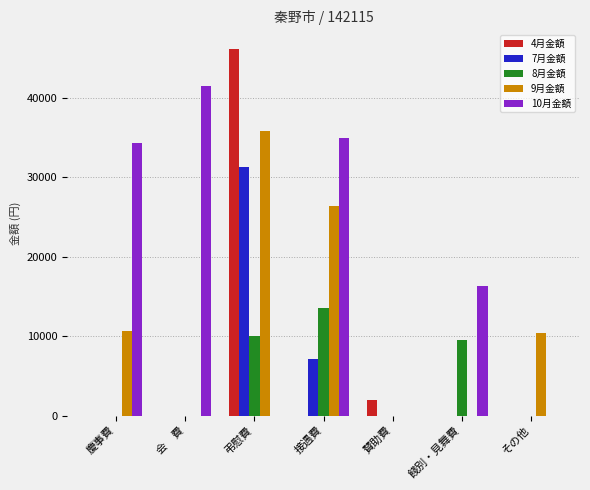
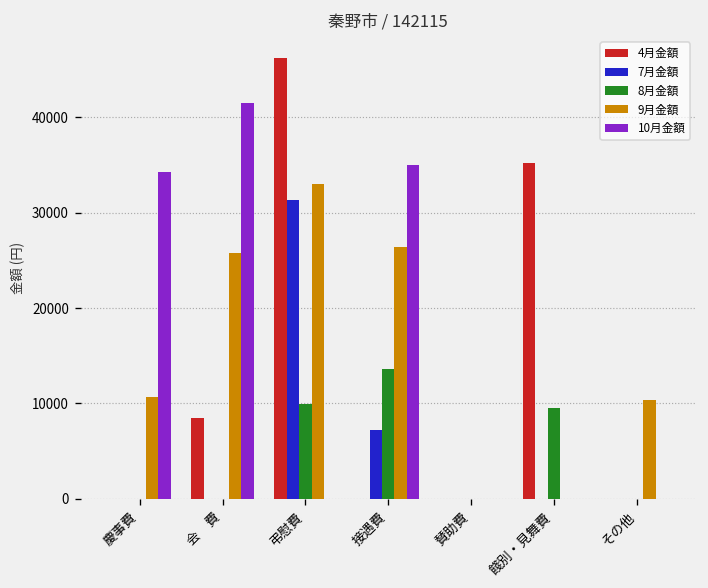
4月金額, 会 費: 0 -> 8000
9月金額, 会 費: 0 -> 26000
9月金額, 弔慰費: 36000 -> 33000
4月金額, 賛助費: 2000 -> 0
4月金額, 餞別・見舞費: 0 -> 35000
10月金額, 餞別・見舞費: 16000 -> 0
